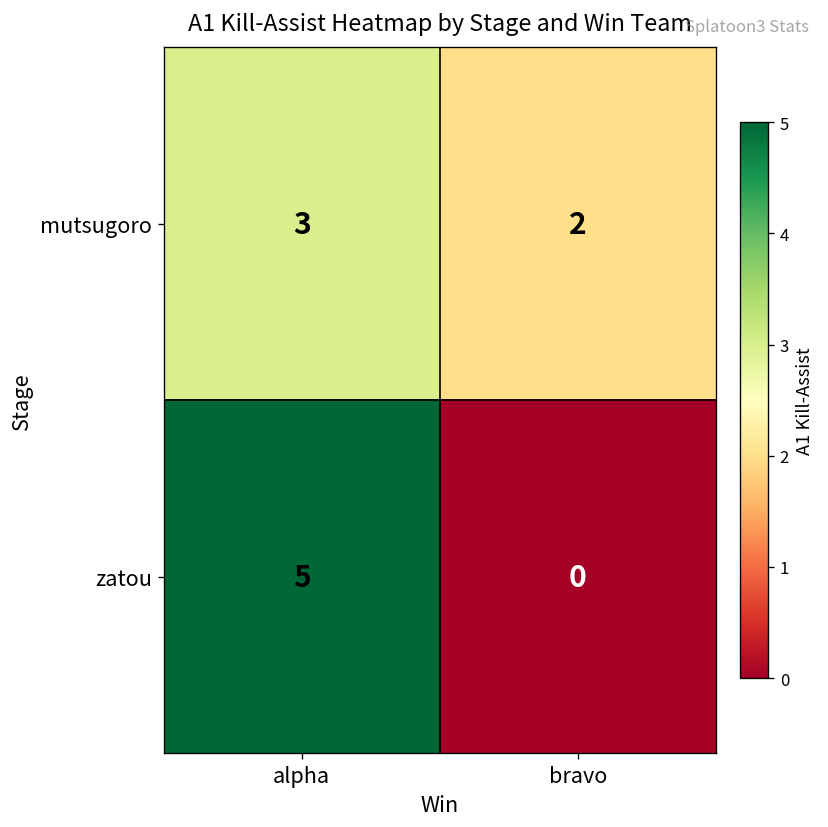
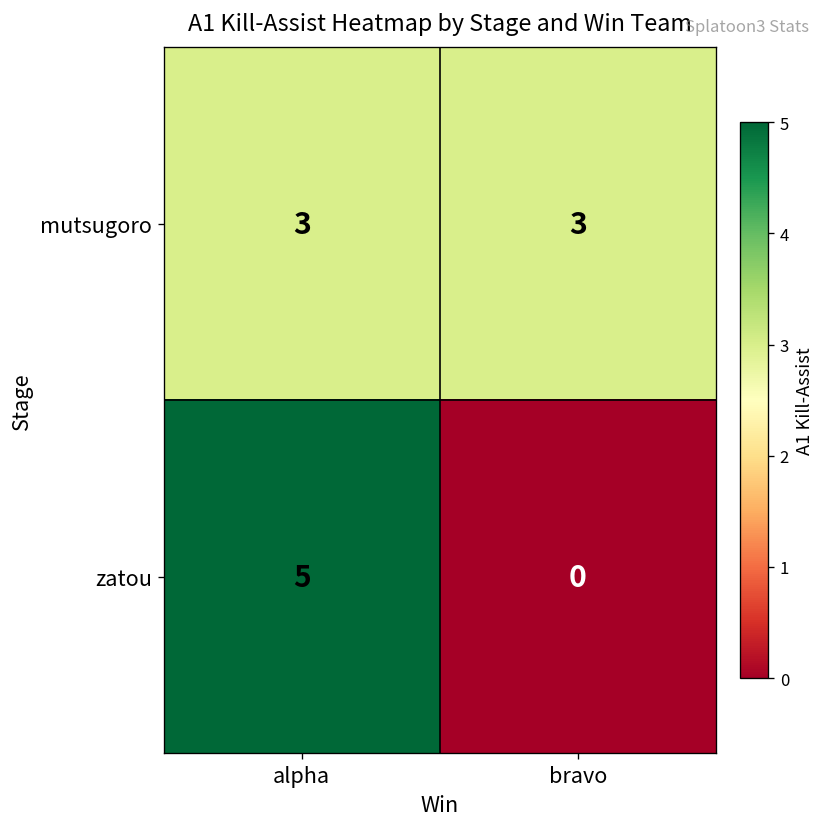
mutsugoro, bravo: 2 -> 3
